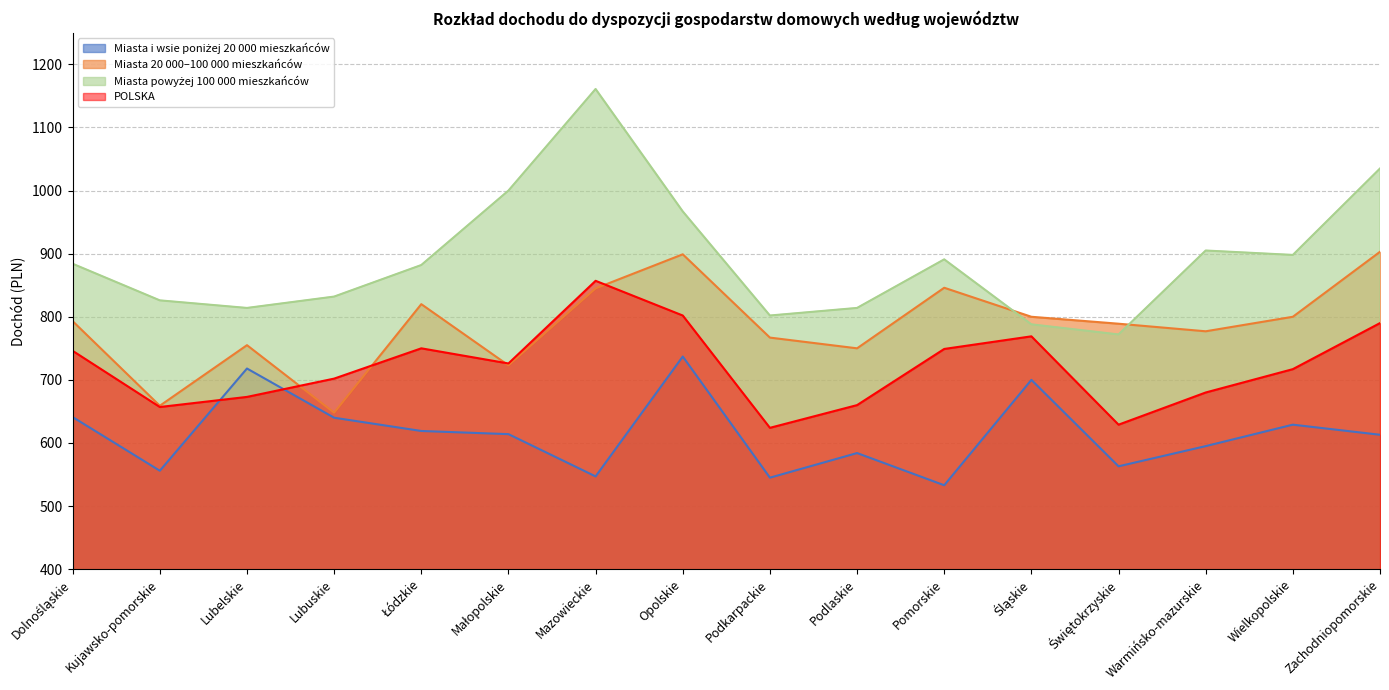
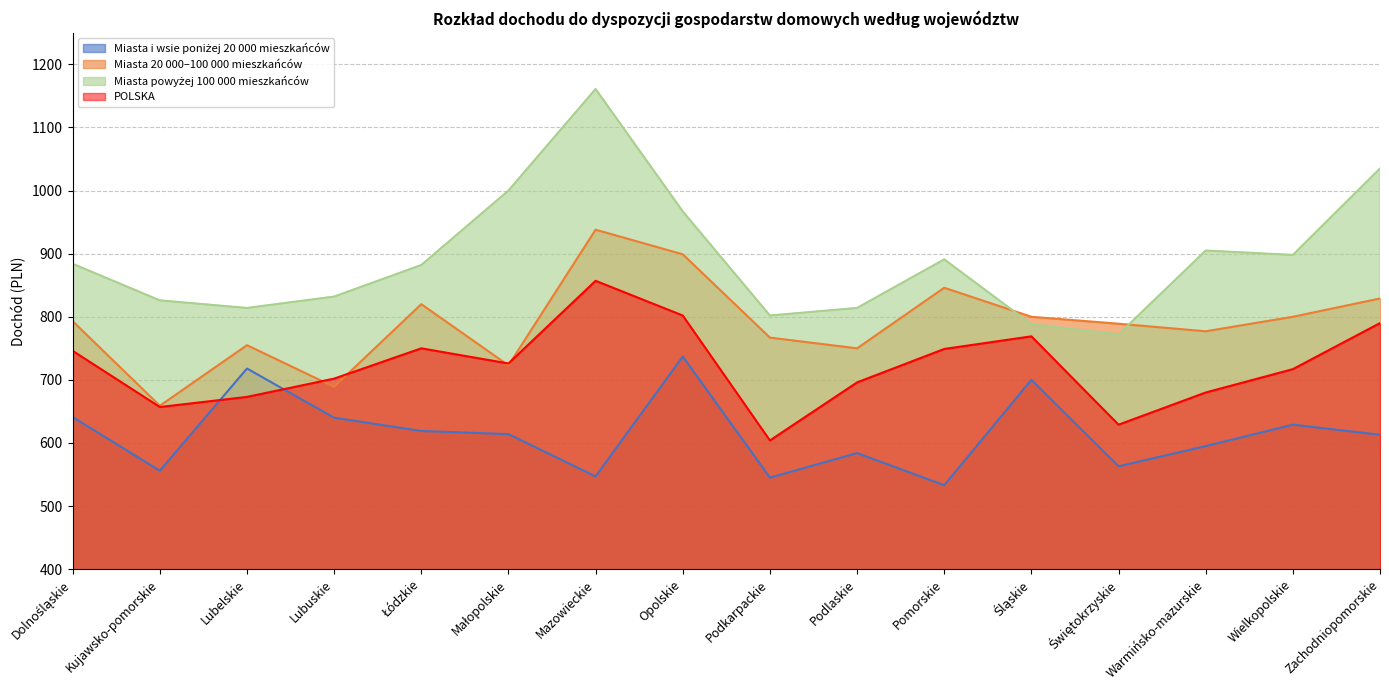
Miasta 20 000–100 000 mieszkańców, Lubuskie: 650 -> 690
Miasta 20 000–100 000 mieszkańców, Mazowieckie: 850 -> 940
POLSKA, Podkarpackie: 620 -> 600
POLSKA, Podlaskie: 660 -> 700
Miasta 20 000–100 000 mieszkańców, Zachodniopomorskie: 900 -> 830
